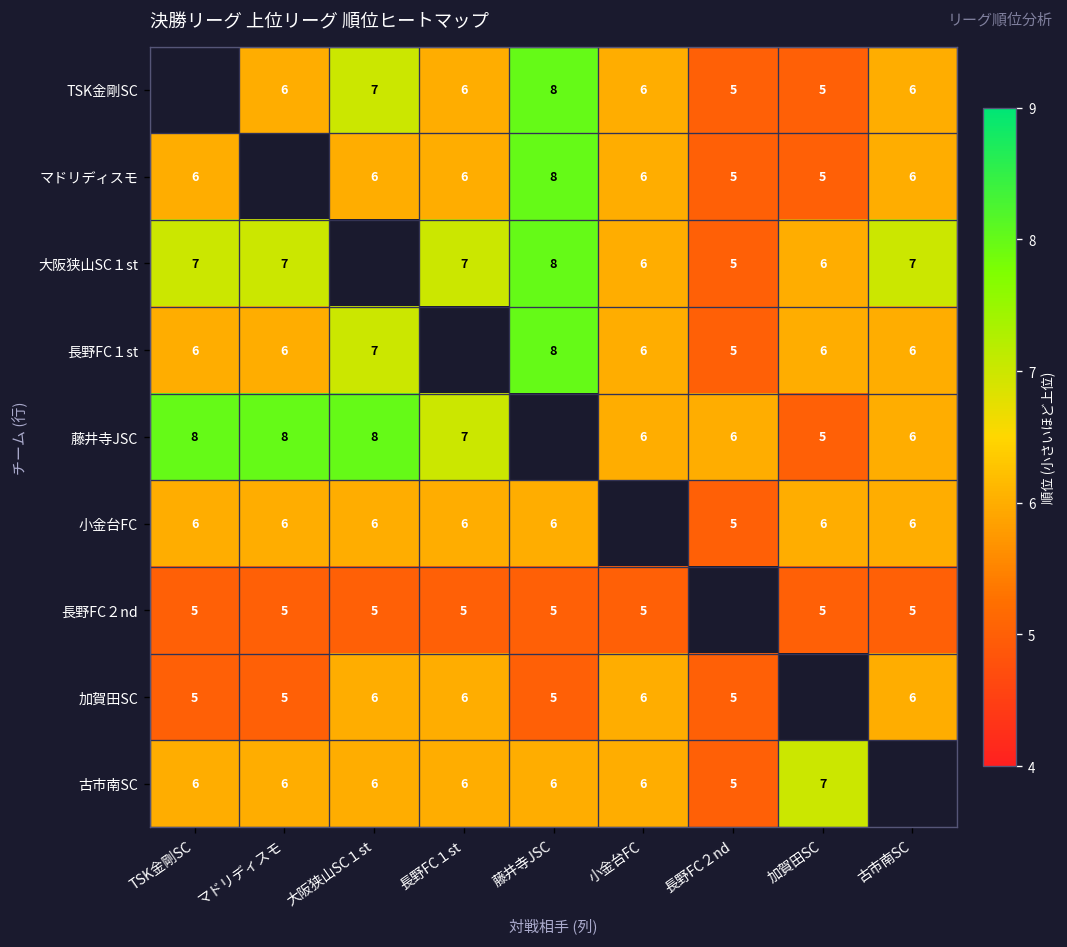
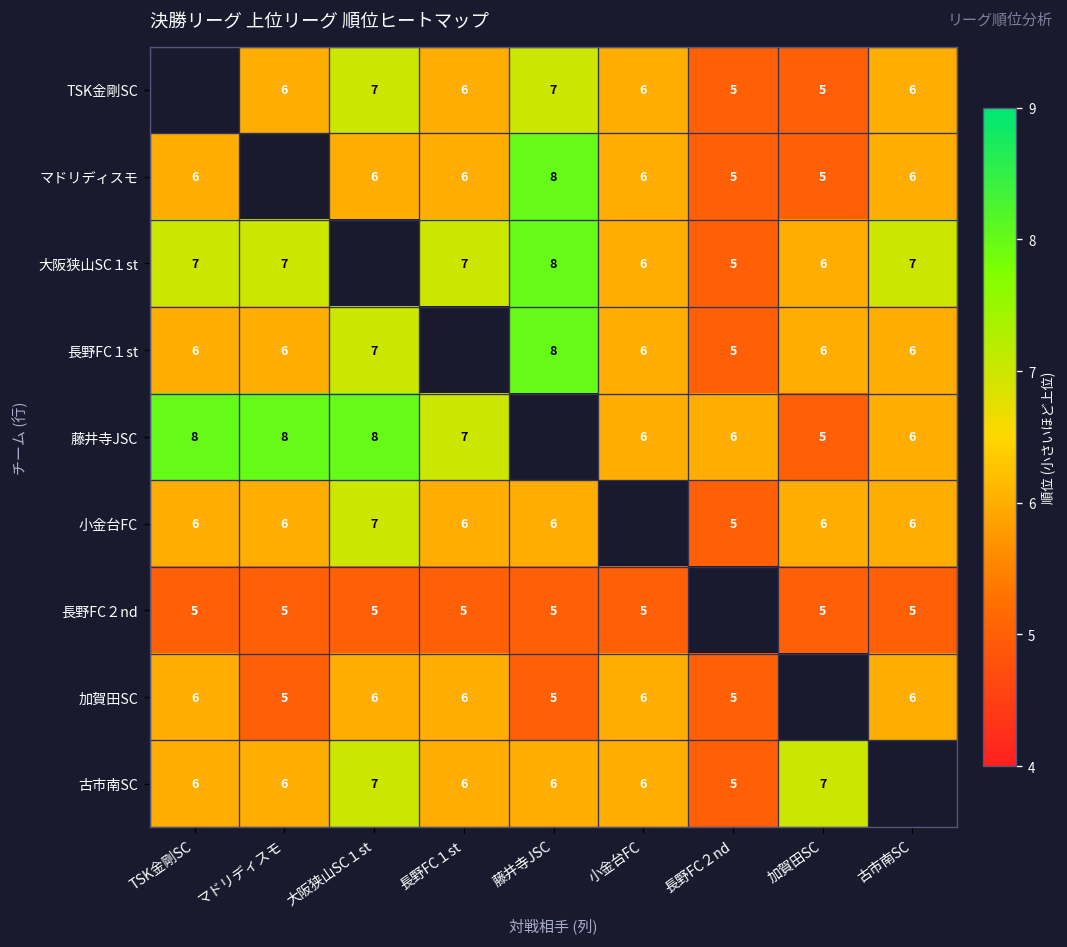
TSK金剛SC, 藤井寺JSC: 8 -> 7
小金台FC, 大阪狭山SC１st: 6 -> 7
加賀田SC, TSK金剛SC: 5 -> 6
古市南SC, 大阪狭山SC１st: 6 -> 7
